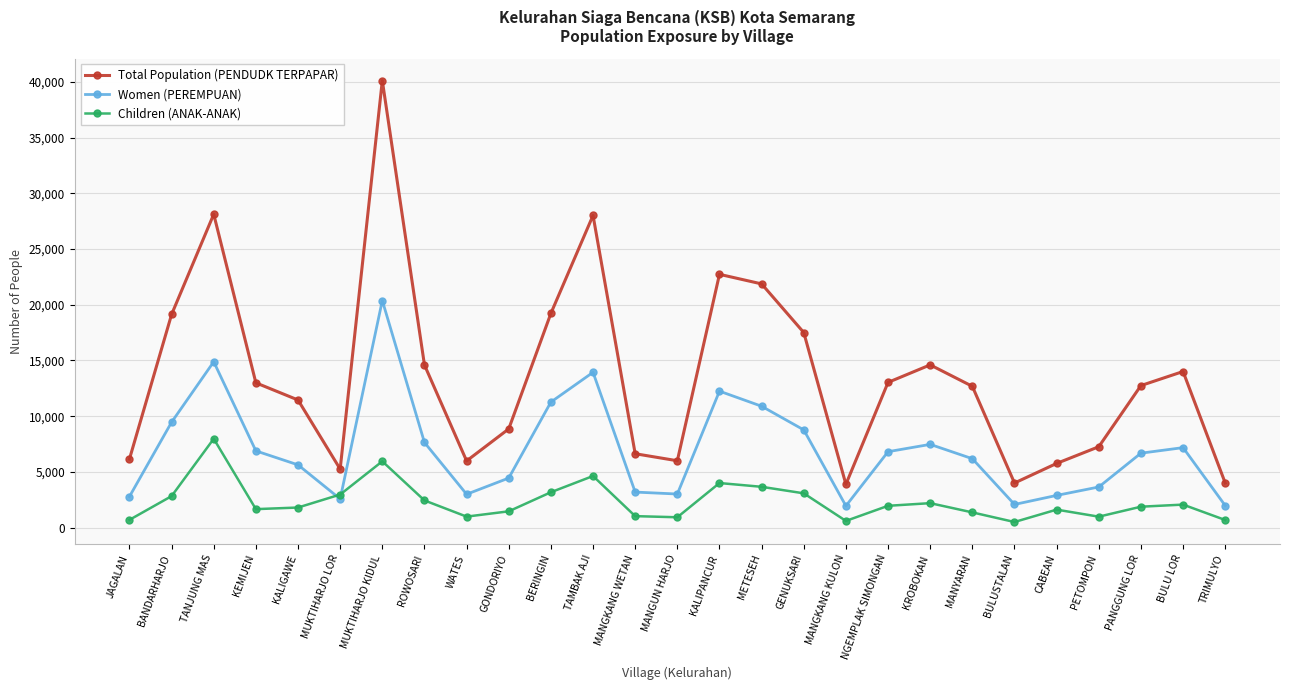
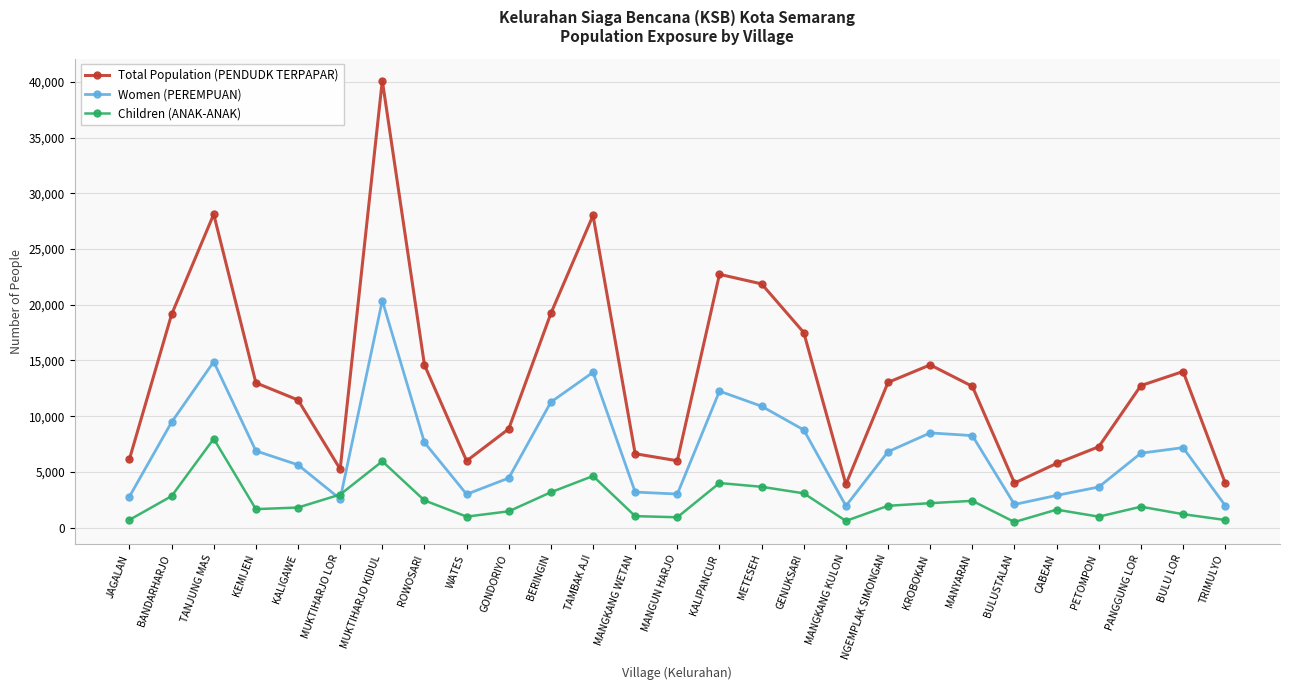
Women (PEREMPUAN), KROBOKAN: 7,500 -> 8,500
Women (PEREMPUAN), MANYARAN: 6,200 -> 8,300
Children (ANAK-ANAK), MANYARAN: 1,400 -> 2,400
Children (ANAK-ANAK), BULU LOR: 2,100 -> 1,200
